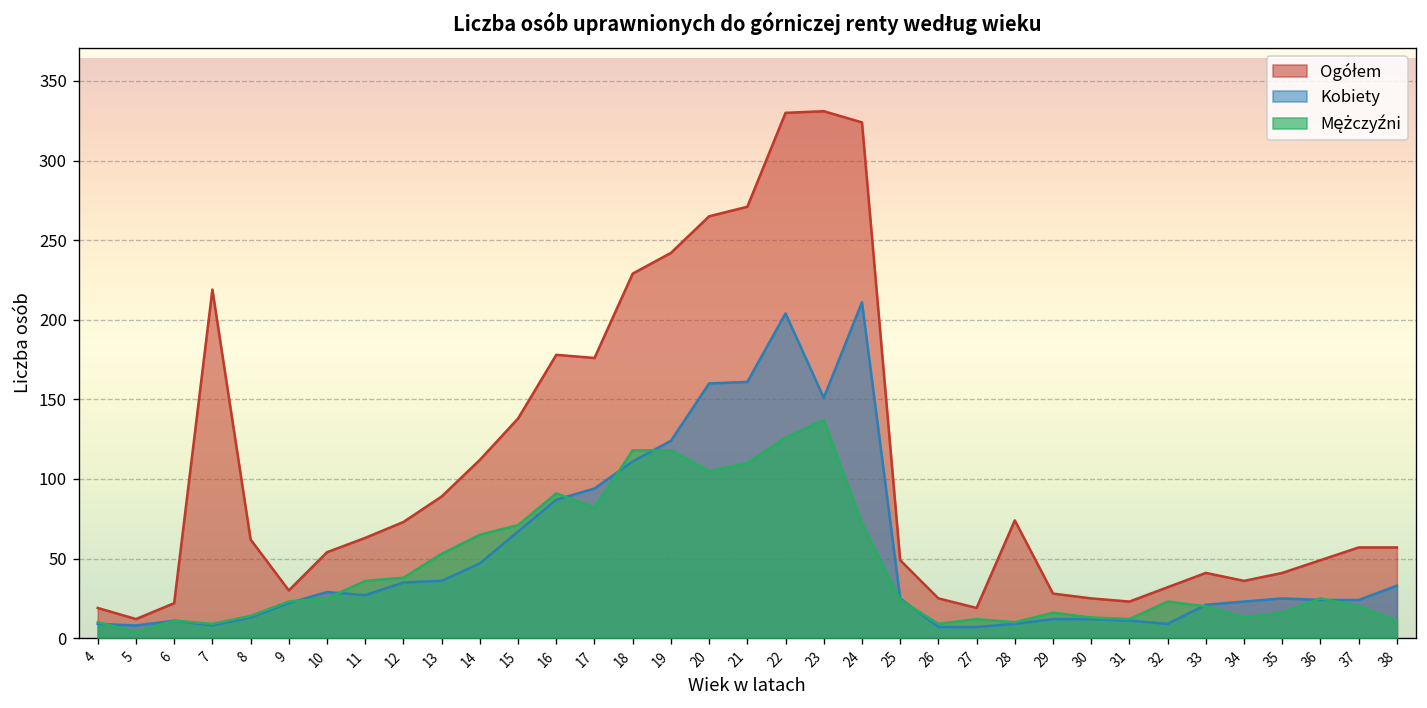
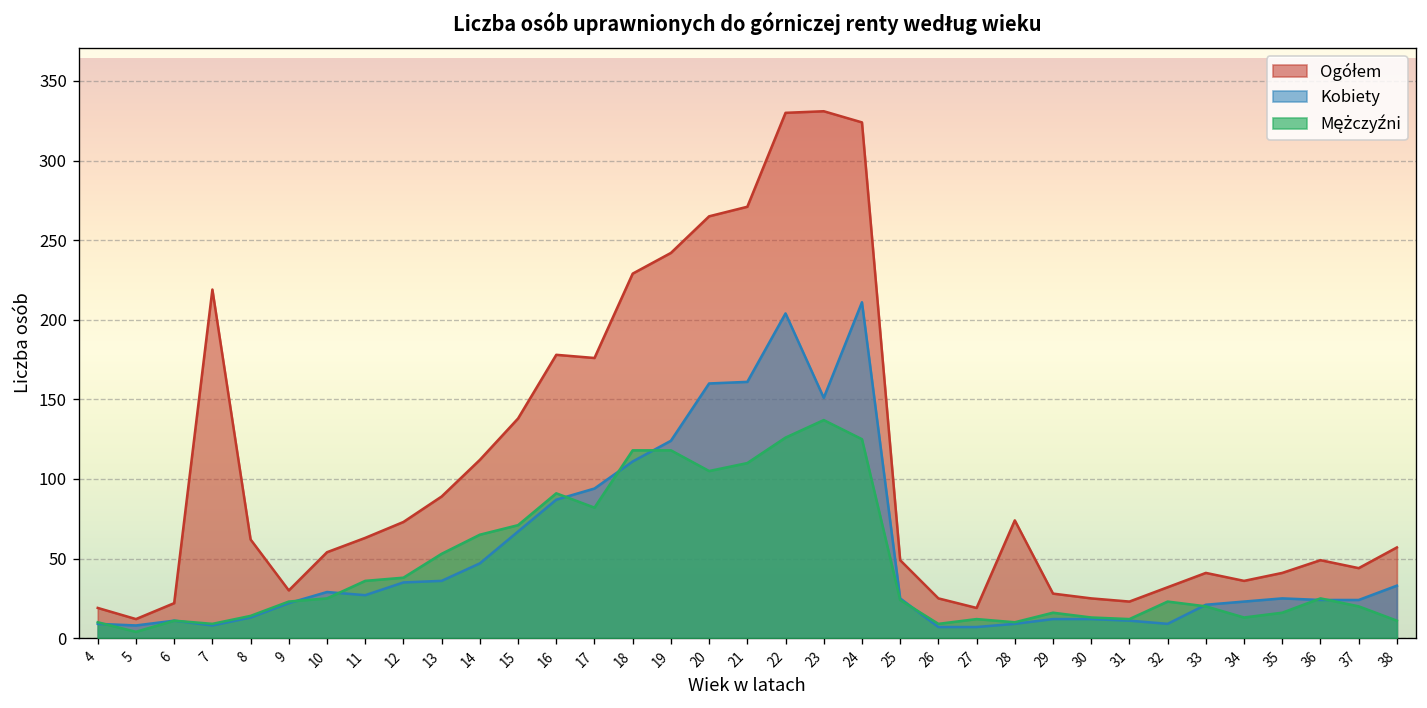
Mężczyźni, 24: 72 -> 125
Ogółem, 37: 57 -> 44
